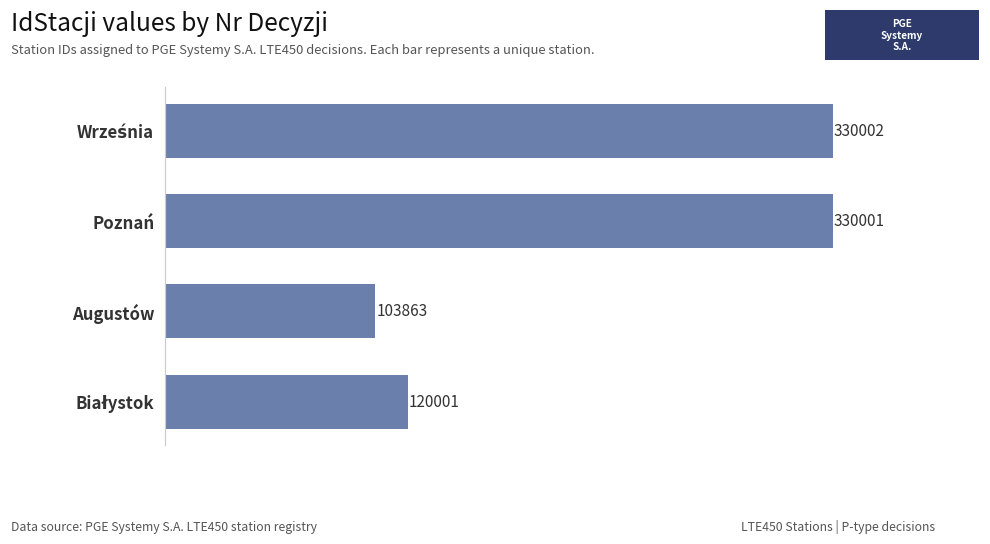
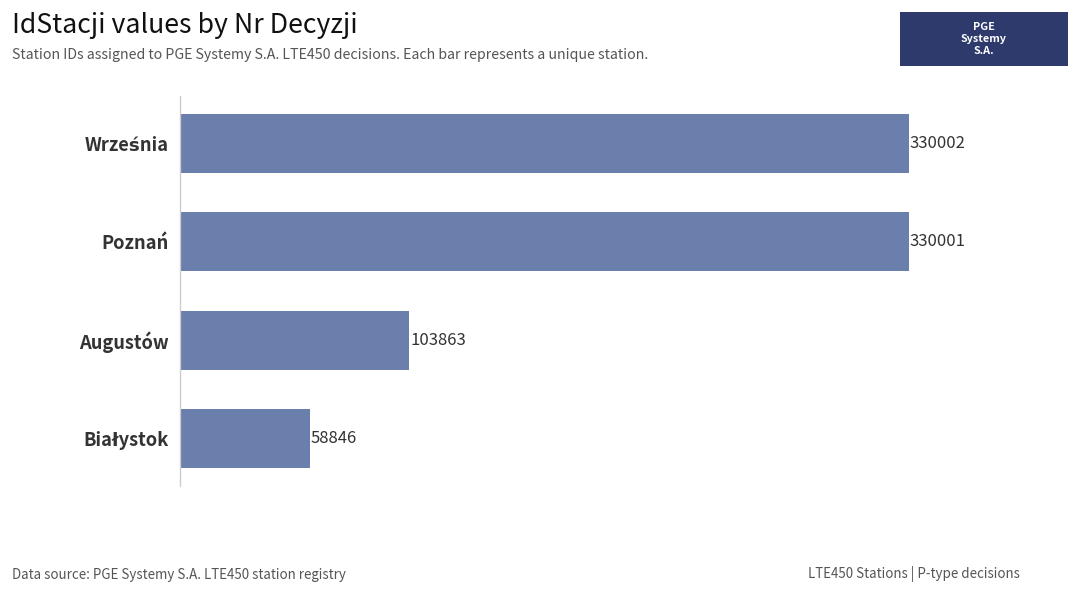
Białystok: 120001 -> 58846
